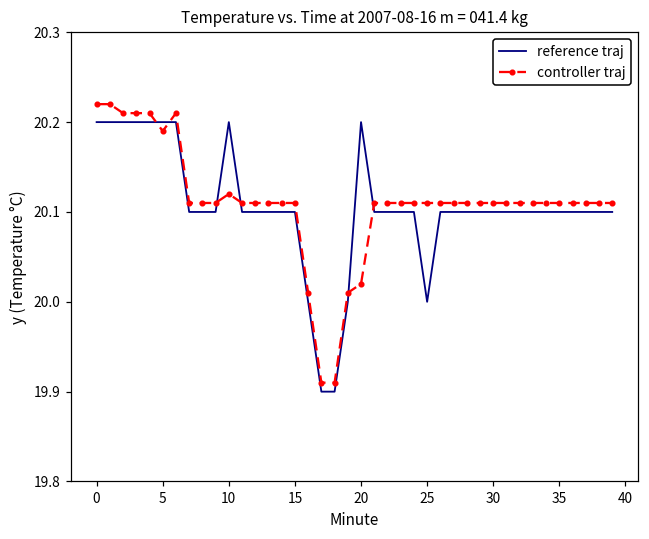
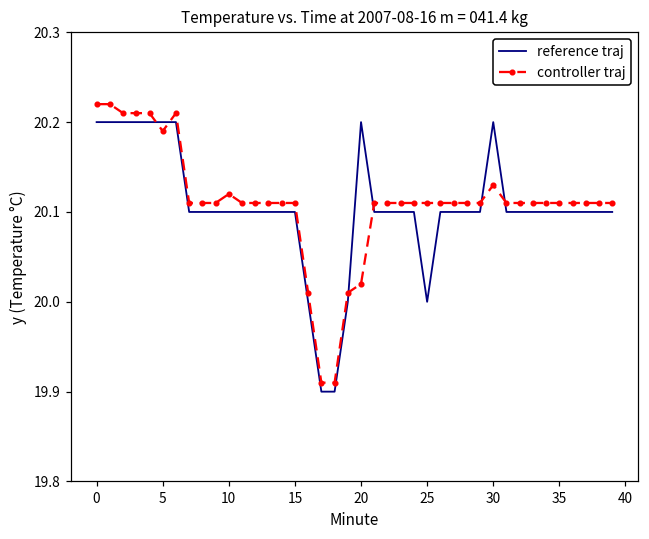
reference traj, 10: 20.2 -> 20.1
reference traj, 30: 20.1 -> 20.2
controller traj, 30: 20.11 -> 20.13
